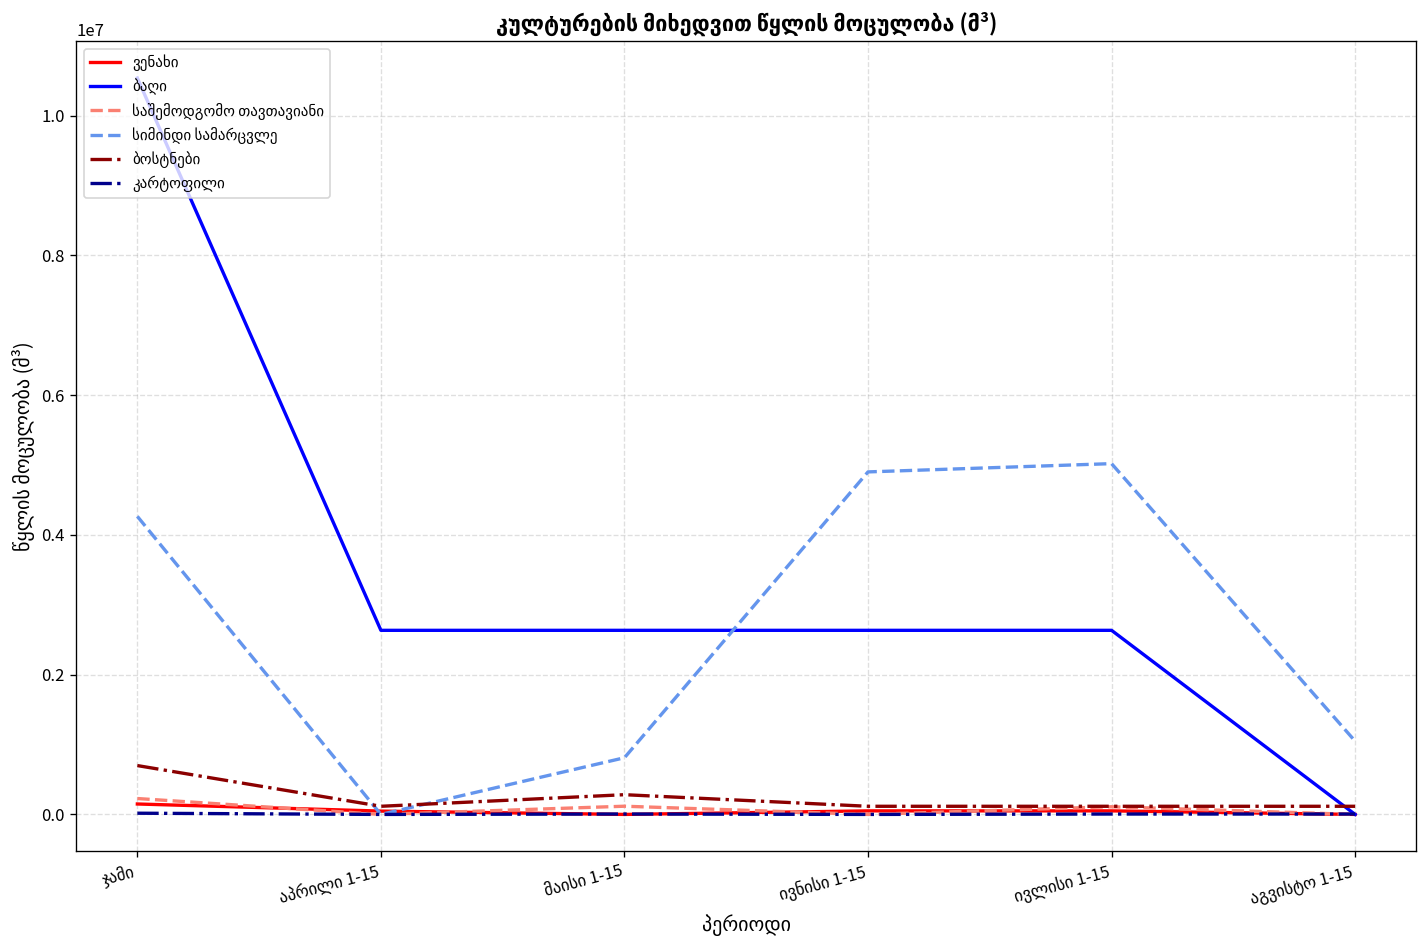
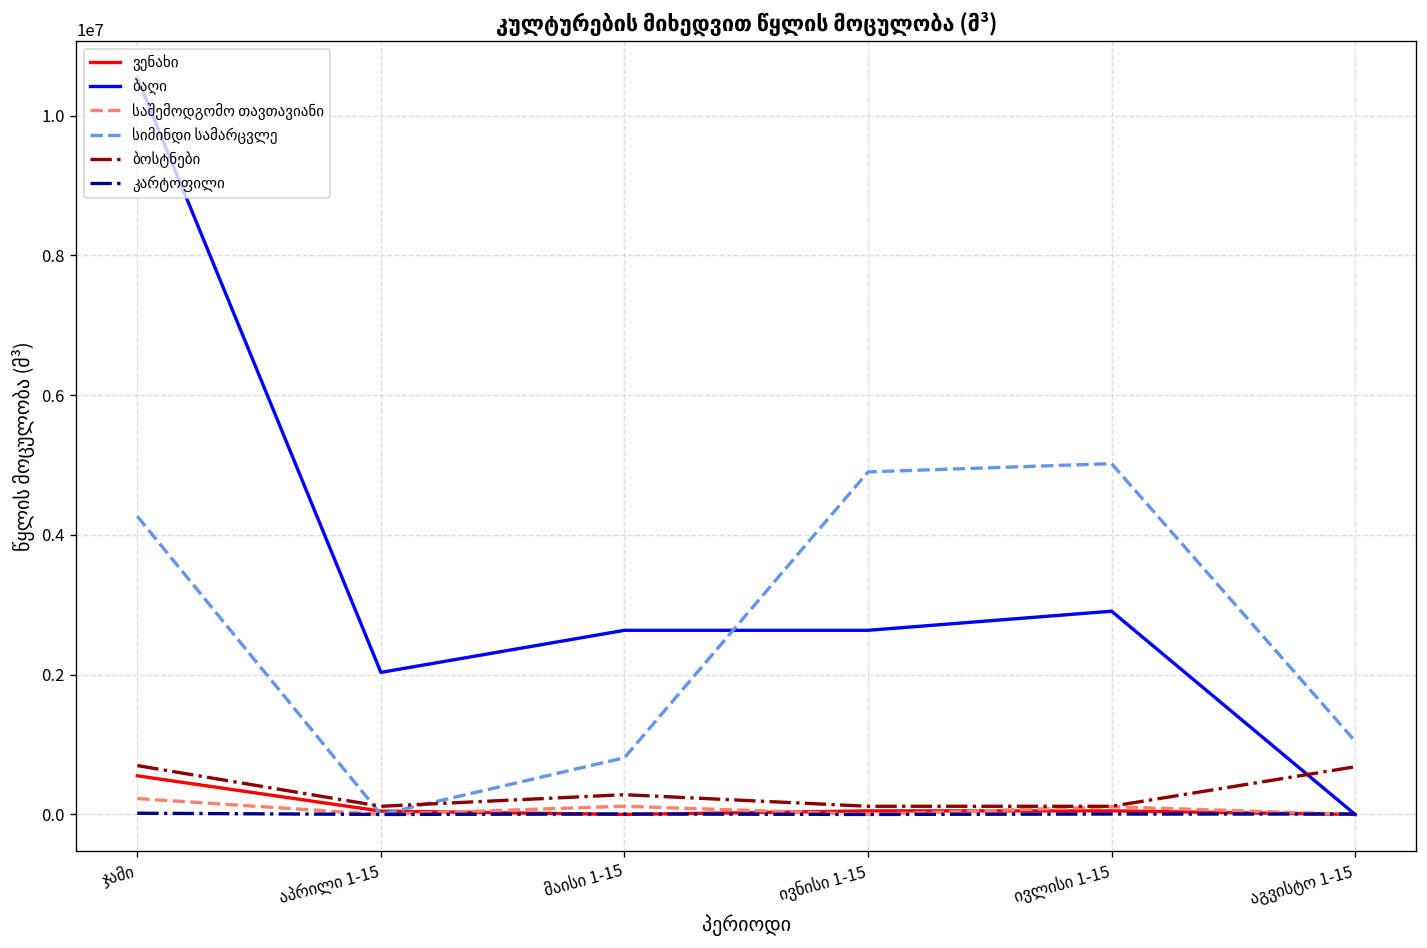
ვენახი, ჯამი: 100000 -> 600000
ბაღი, აპრილი 1-15: 2600000 -> 2000000
ბაღი, ივლისი 1-15: 2600000 -> 2900000
ბოსტნები, აგვისტო 1-15: 100000 -> 700000
